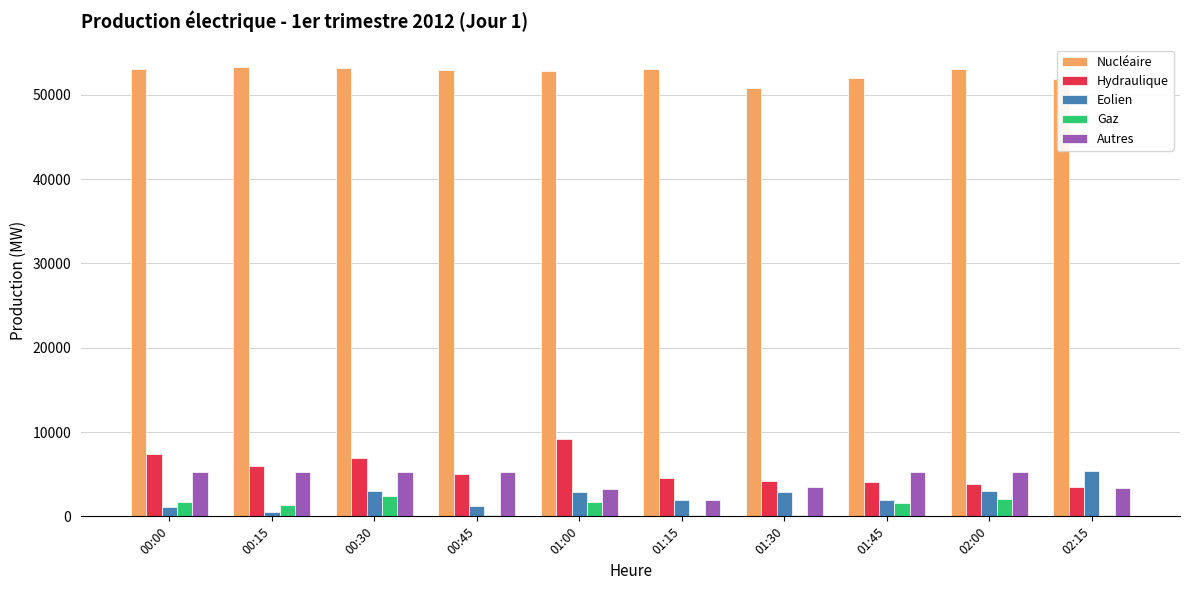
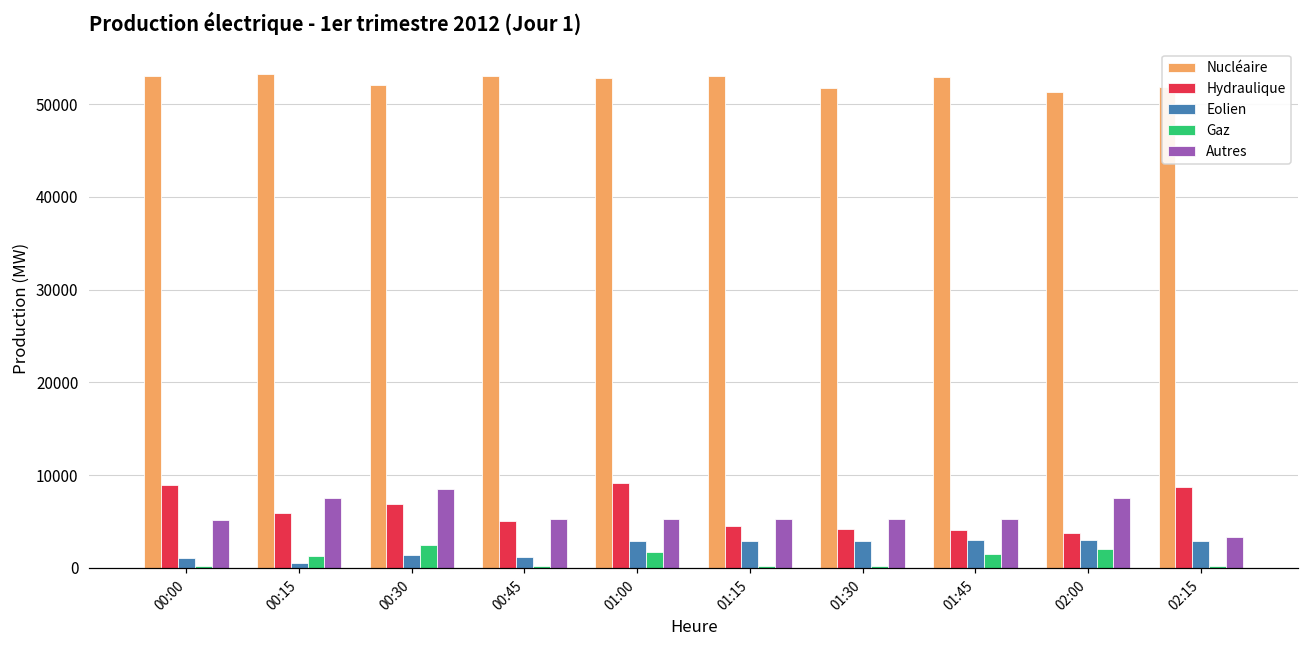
Hydraulique, 00:00: 7000 -> 9000
Gaz, 00:00: 2000 -> 0
Autres, 00:15: 5000 -> 8000
Nucléaire, 00:30: 53000 -> 52000
Eolien, 00:30: 3000 -> 1000
Autres, 00:30: 5000 -> 9000
Autres, 01:00: 3000 -> 5000
Eolien, 01:15: 2000 -> 3000
Autres, 01:15: 2000 -> 5000
Nucléaire, 01:30: 51000 -> 52000
Autres, 01:30: 3000 -> 5000
Nucléaire, 01:45: 52000 -> 53000
Eolien, 01:45: 2000 -> 3000
Nucléaire, 02:00: 53000 -> 51000
Autres, 02:00: 5000 -> 8000
Hydraulique, 02:15: 3000 -> 9000
Eolien, 02:15: 5000 -> 3000
